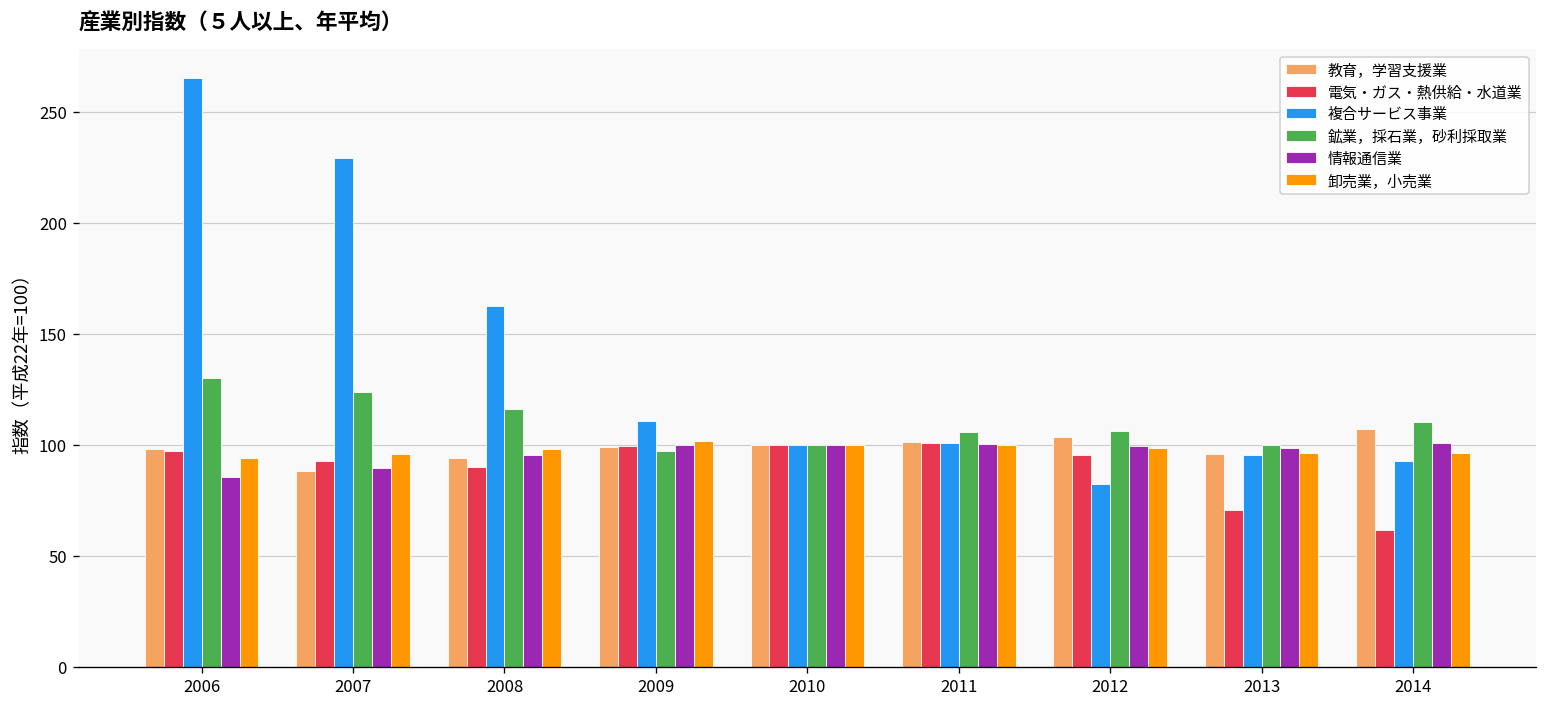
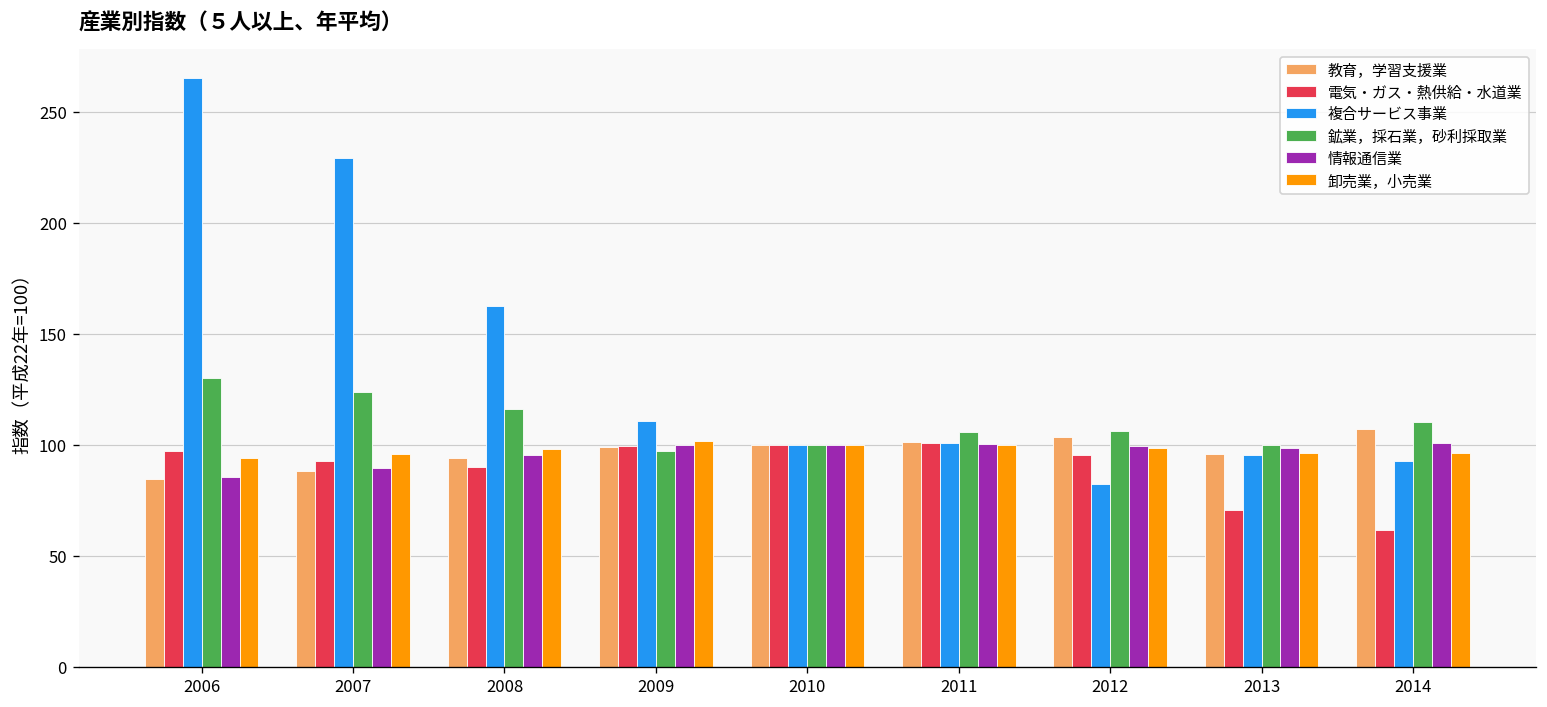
教育，学習支援業, 2006: 98 -> 84
